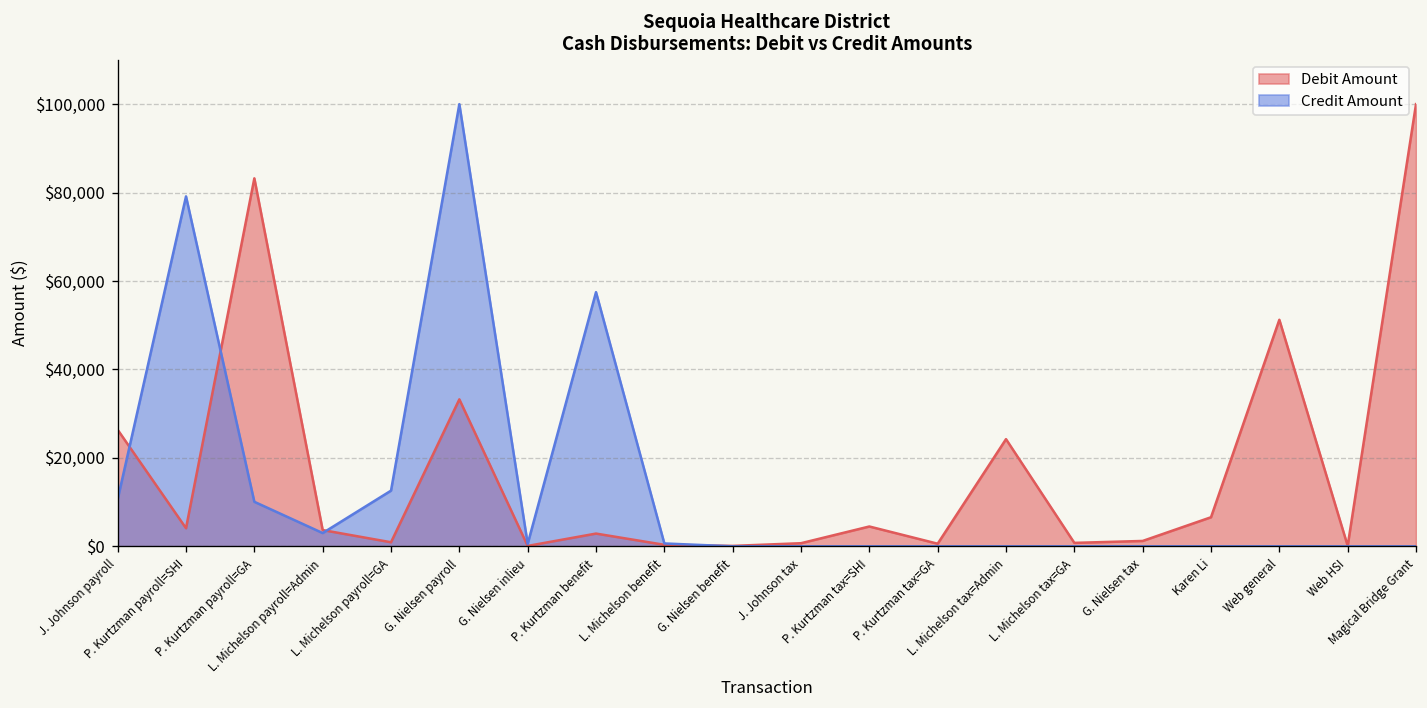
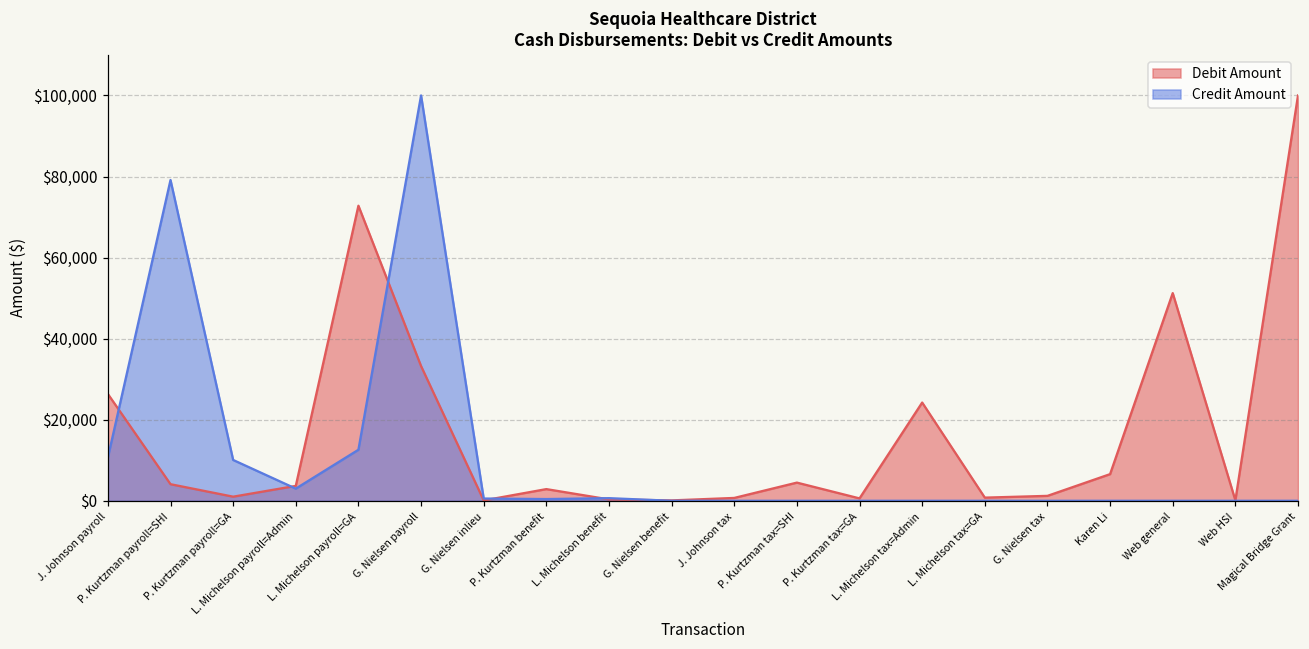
Debit Amount, P. Kurtzman payroll=GA: $83,000 -> $1,000
Debit Amount, L. Michelson payroll=GA: $1,000 -> $73,000
Credit Amount, P. Kurtzman benefit: $57,000 -> $0
